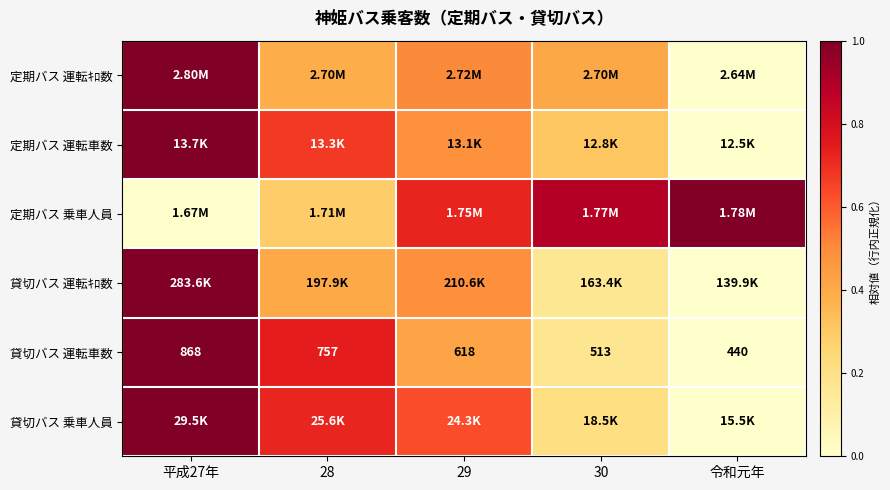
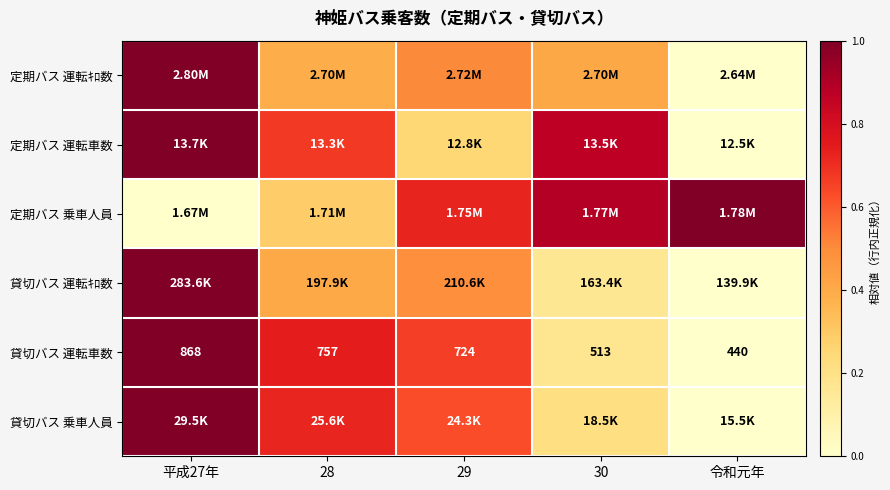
定期バス 運転車数, 29: 13.1K -> 12.8K
定期バス 運転車数, 30: 12.8K -> 13.5K
貸切バス 運転車数, 29: 618 -> 724
